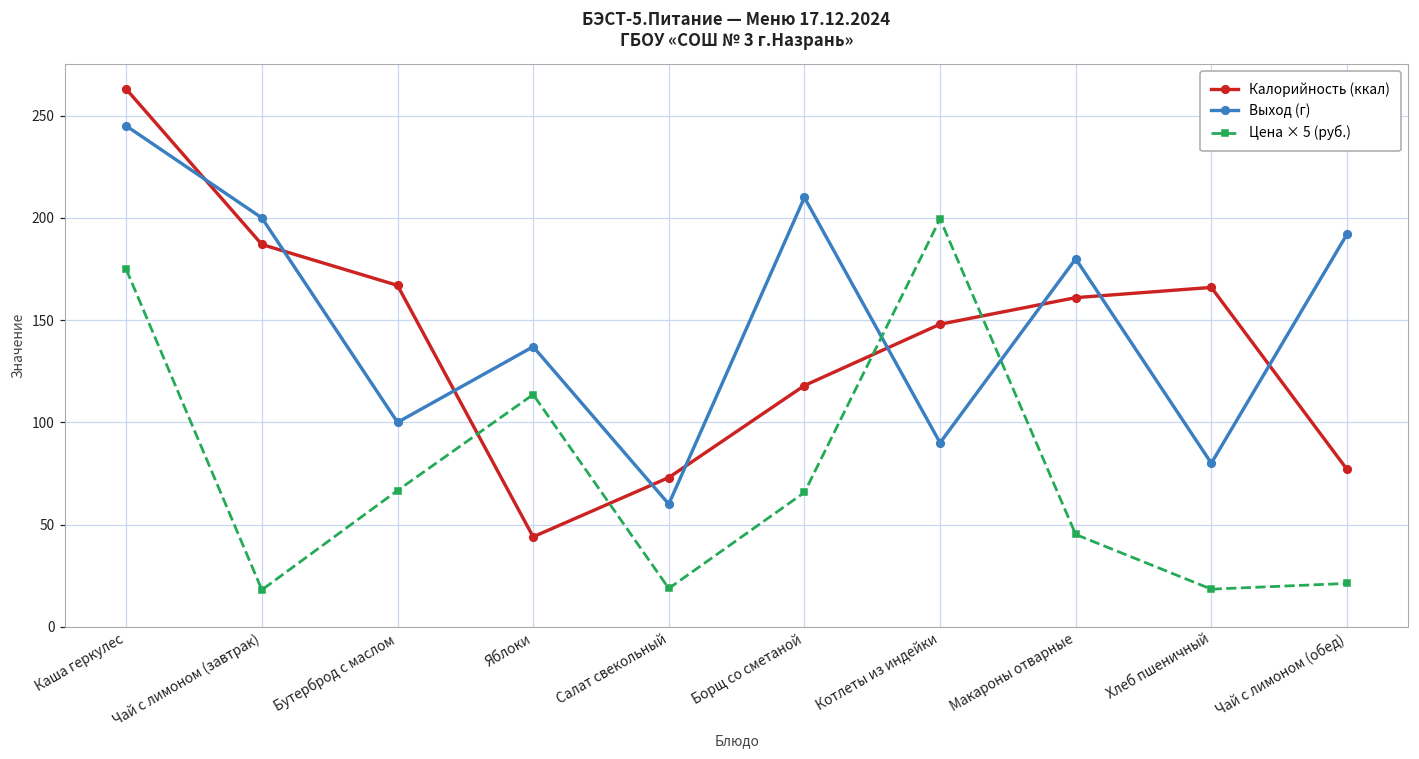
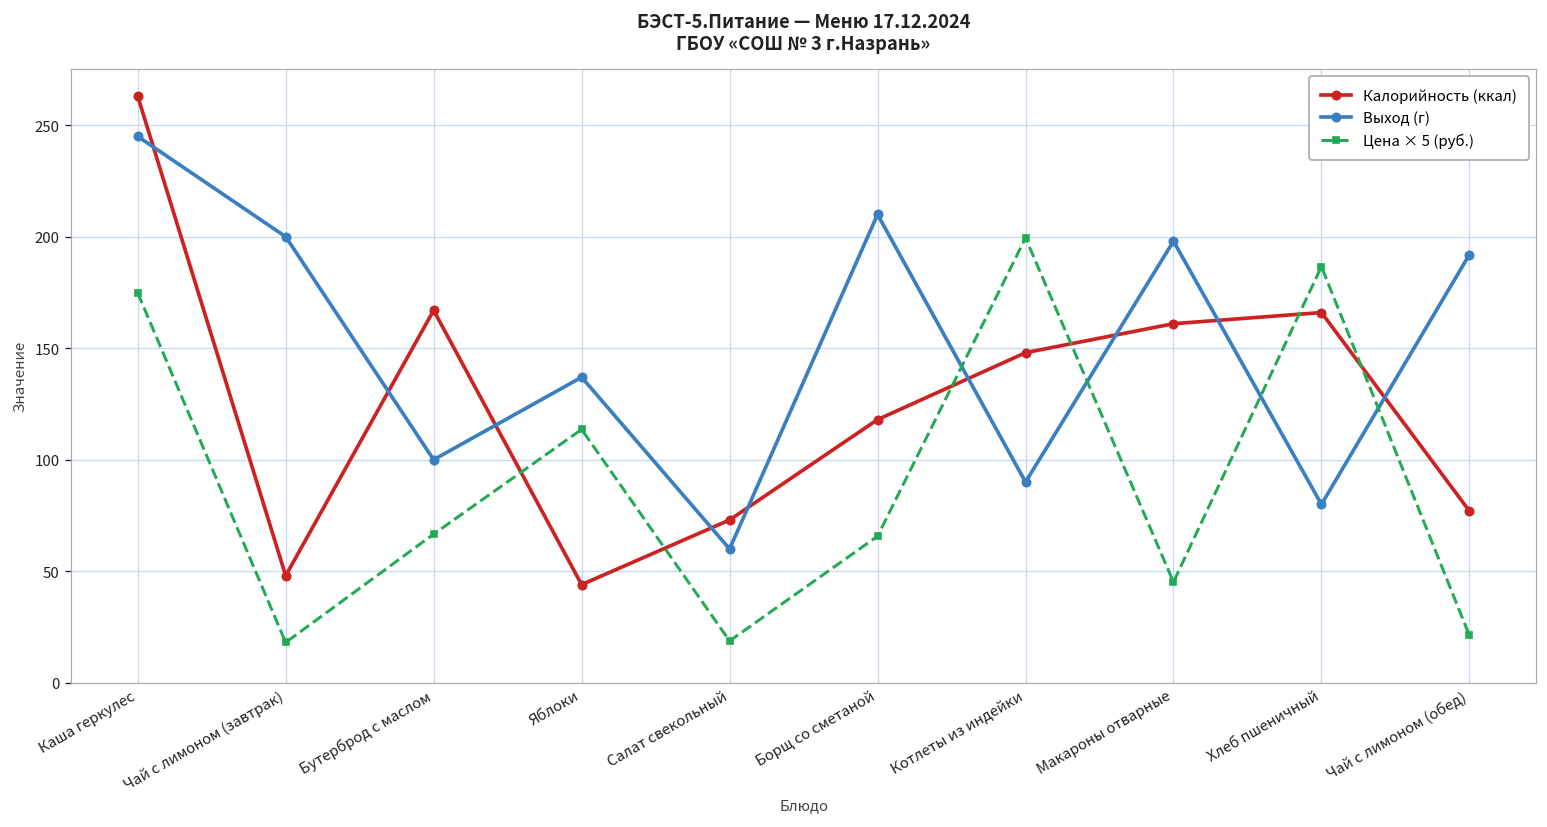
Калорийность (ккал), Чай с лимоном (завтрак): 187 -> 48
Выход (г), Макароны отварные: 180 -> 198
Цена × 5 (руб.), Хлеб пшеничный: 18 -> 187
